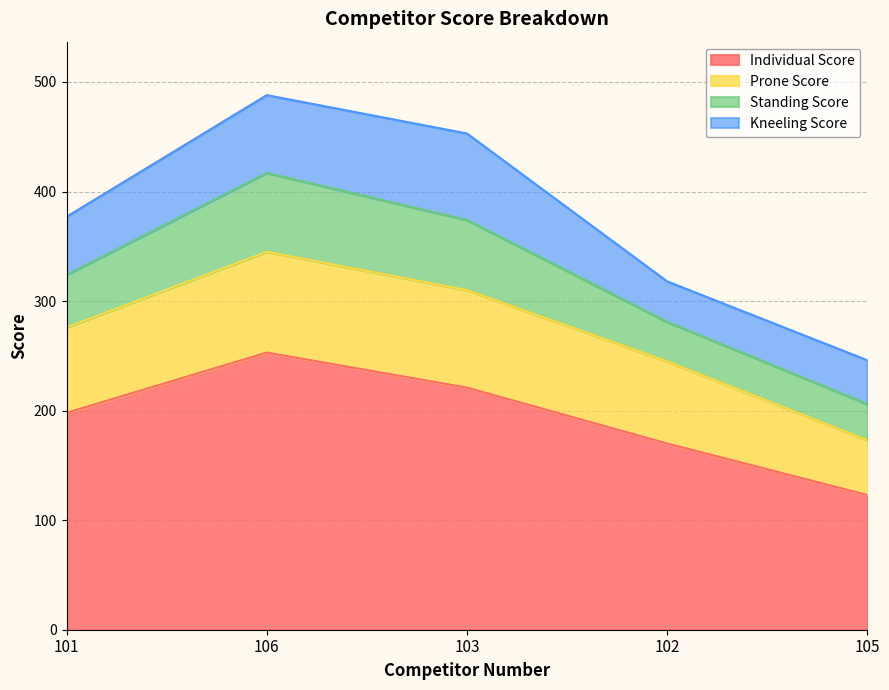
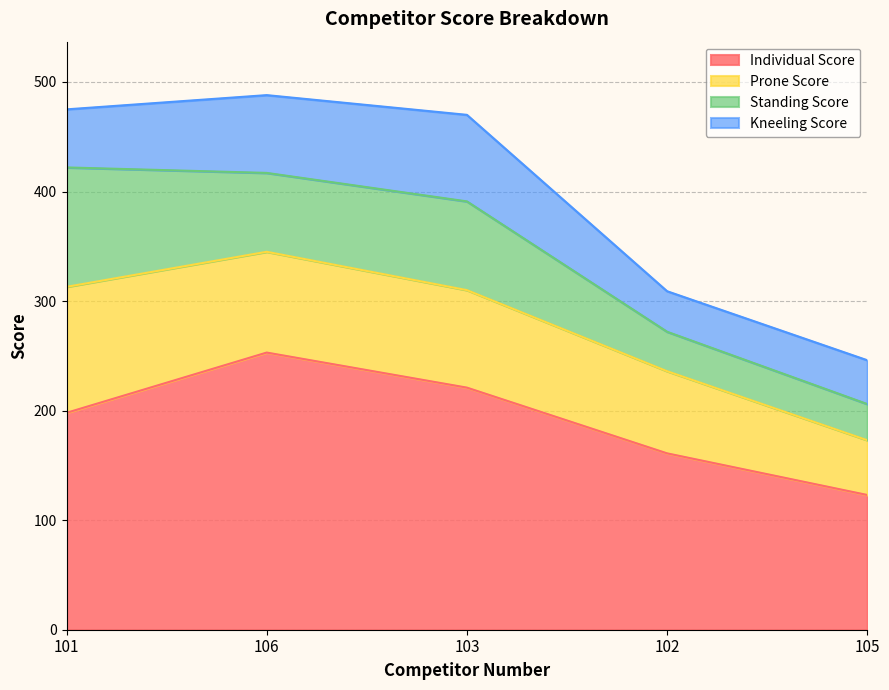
Prone Score, 101: 78 -> 115
Standing Score, 101: 48 -> 109
Standing Score, 103: 64 -> 81
Individual Score, 102: 170 -> 161
